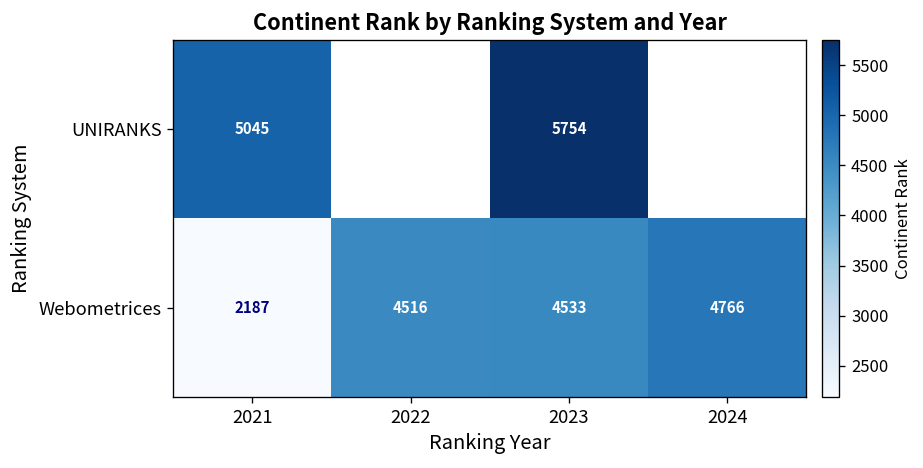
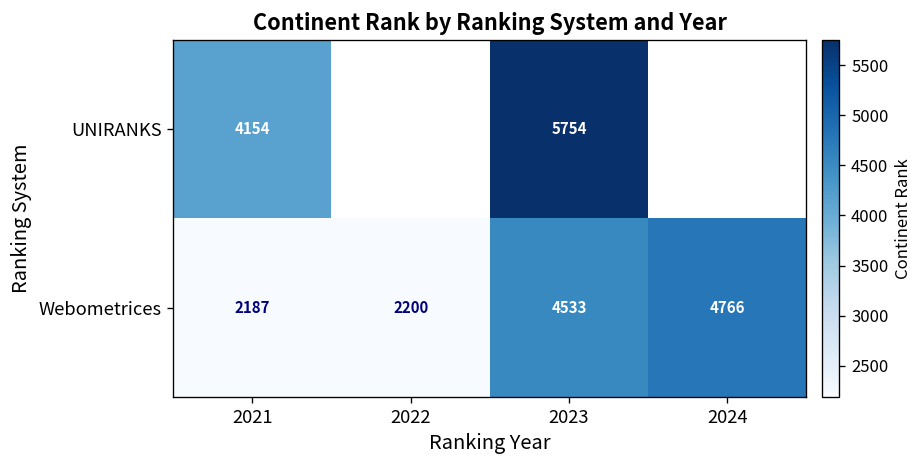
UNIRANKS, 2021: 5045 -> 4154
Webometrices, 2022: 4516 -> 2200
